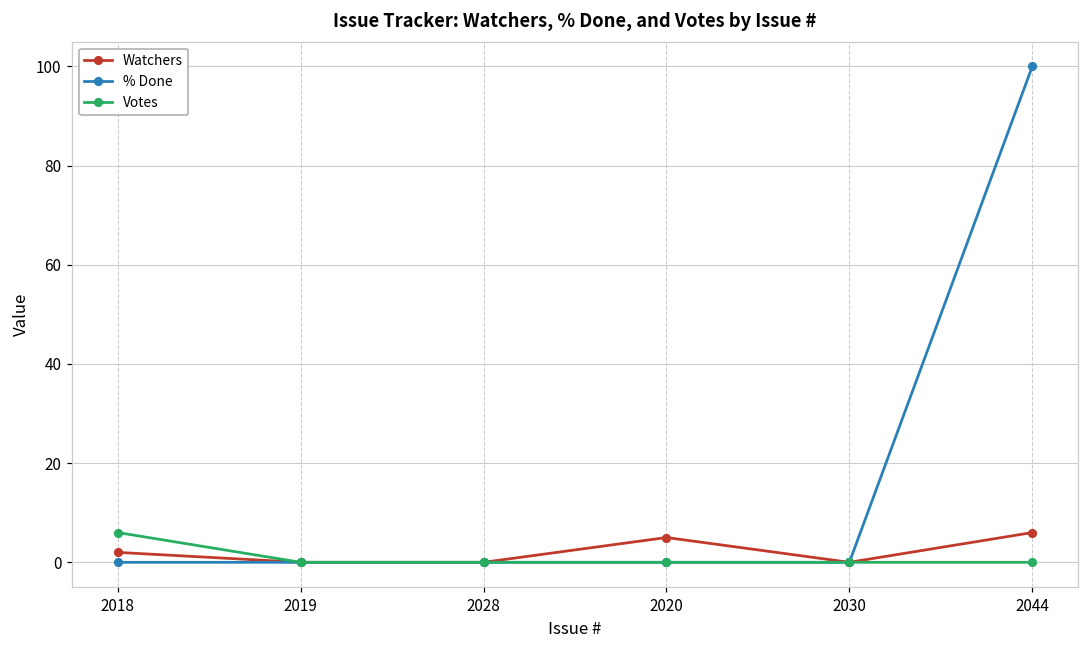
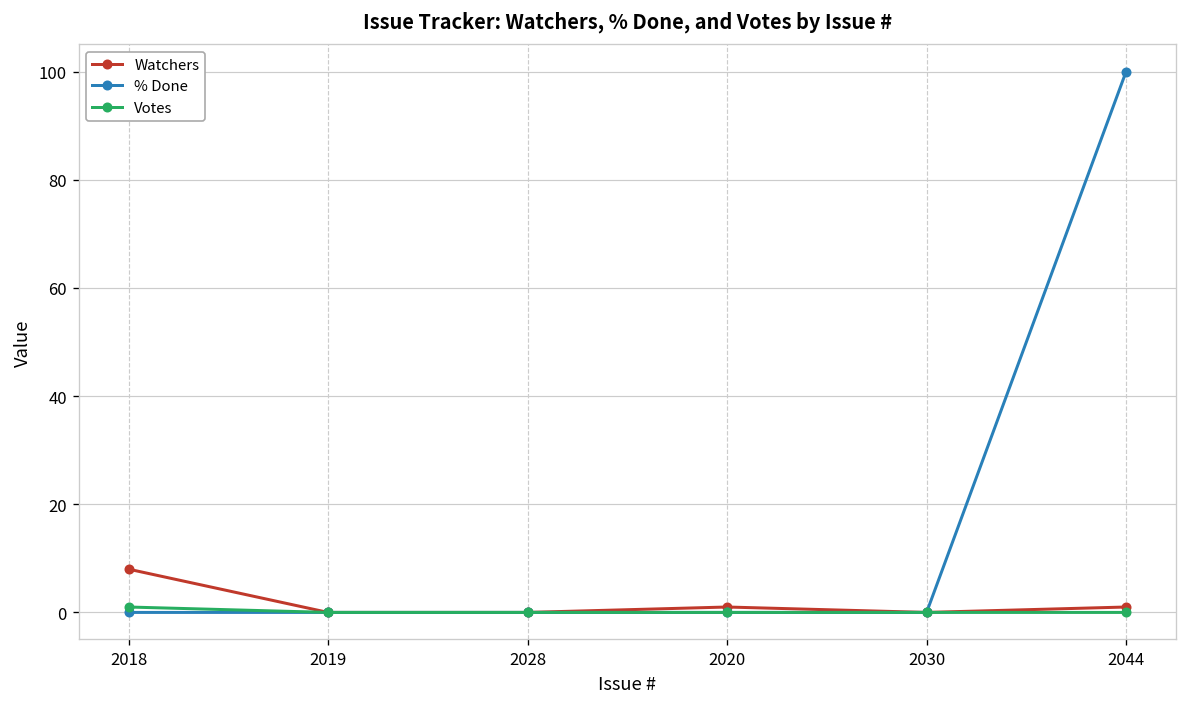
Watchers, 2018: 2 -> 8
Votes, 2018: 6 -> 1
Watchers, 2020: 5 -> 1
Watchers, 2044: 6 -> 1
